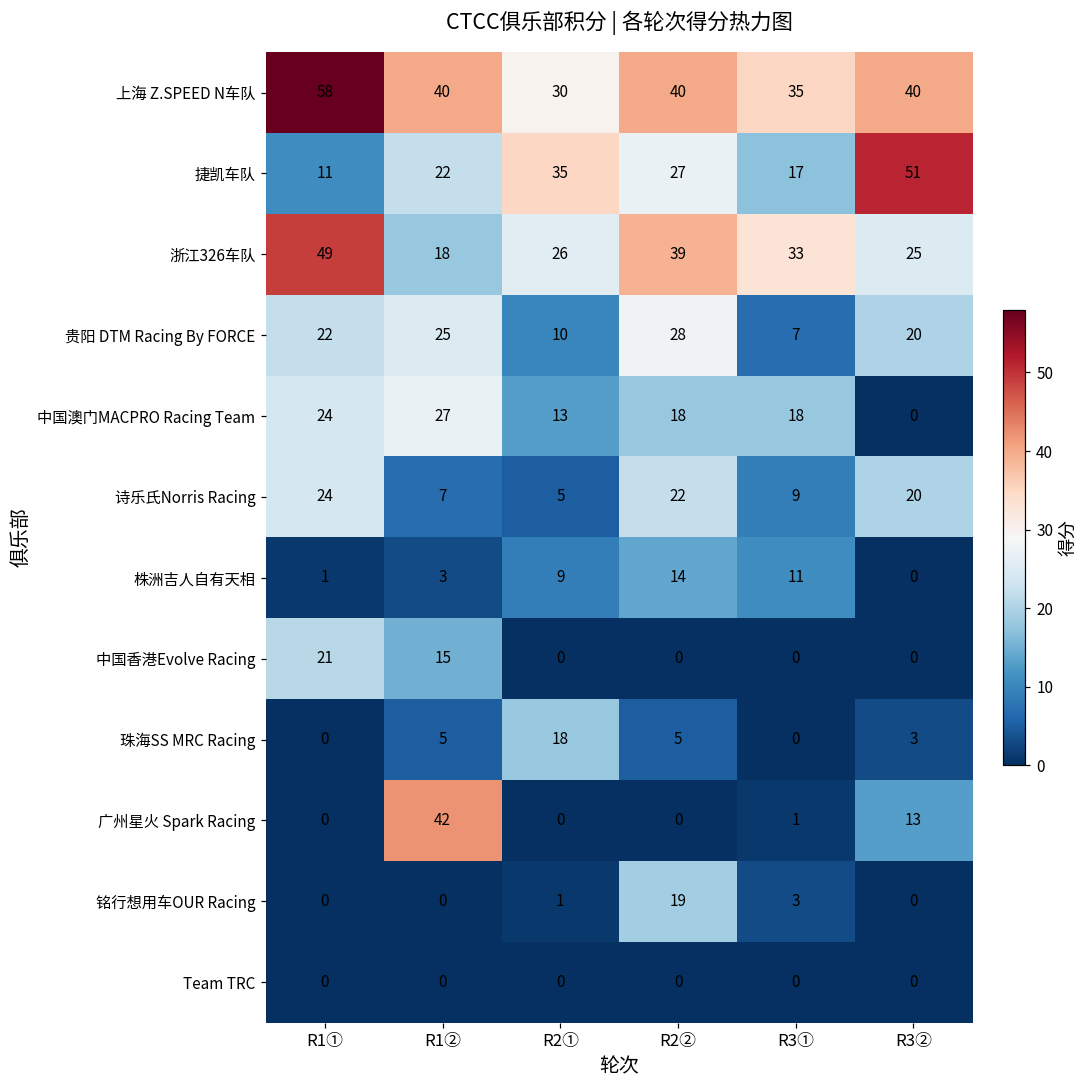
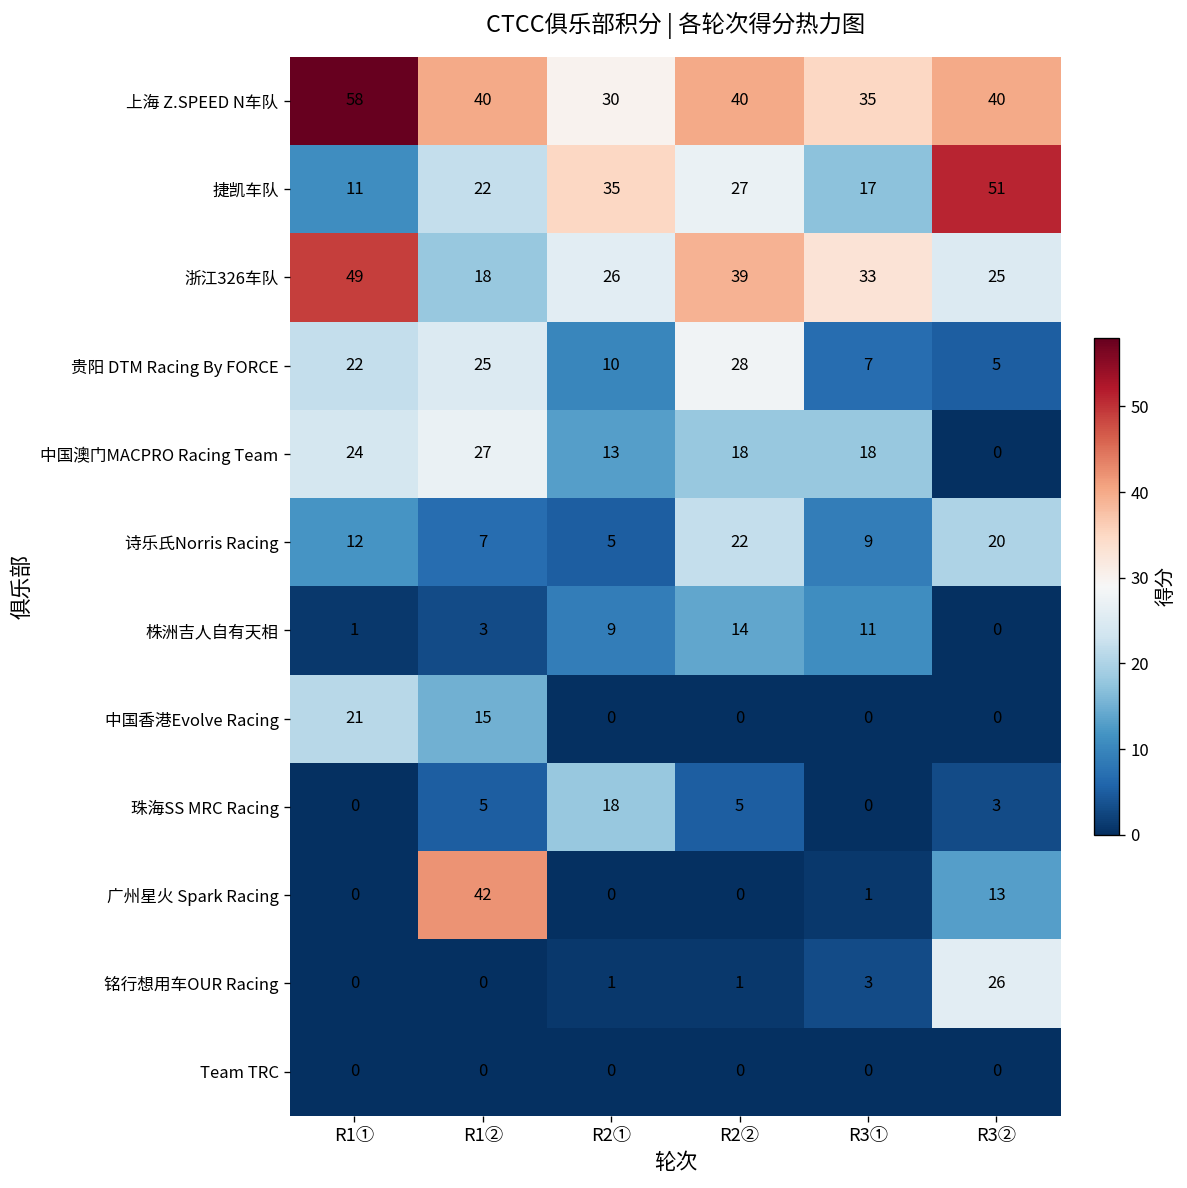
贵阳 DTM Racing By FORCE, R3②: 20 -> 5
诗乐氏Norris Racing, R1①: 24 -> 12
铭行想用车OUR Racing, R2②: 19 -> 1
铭行想用车OUR Racing, R3②: 0 -> 26
